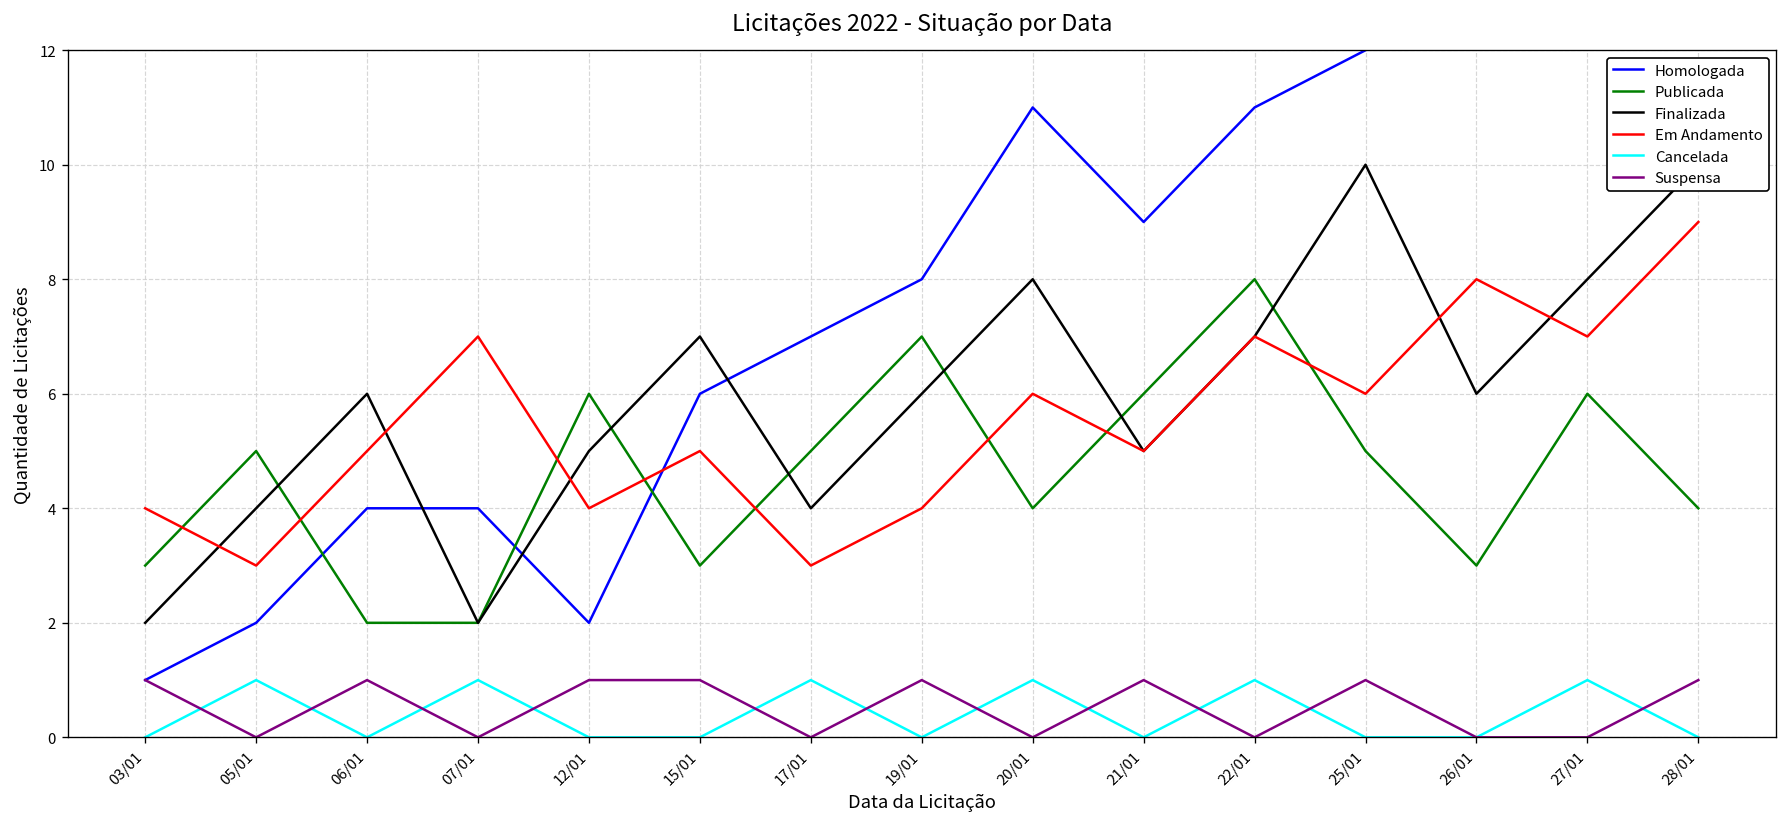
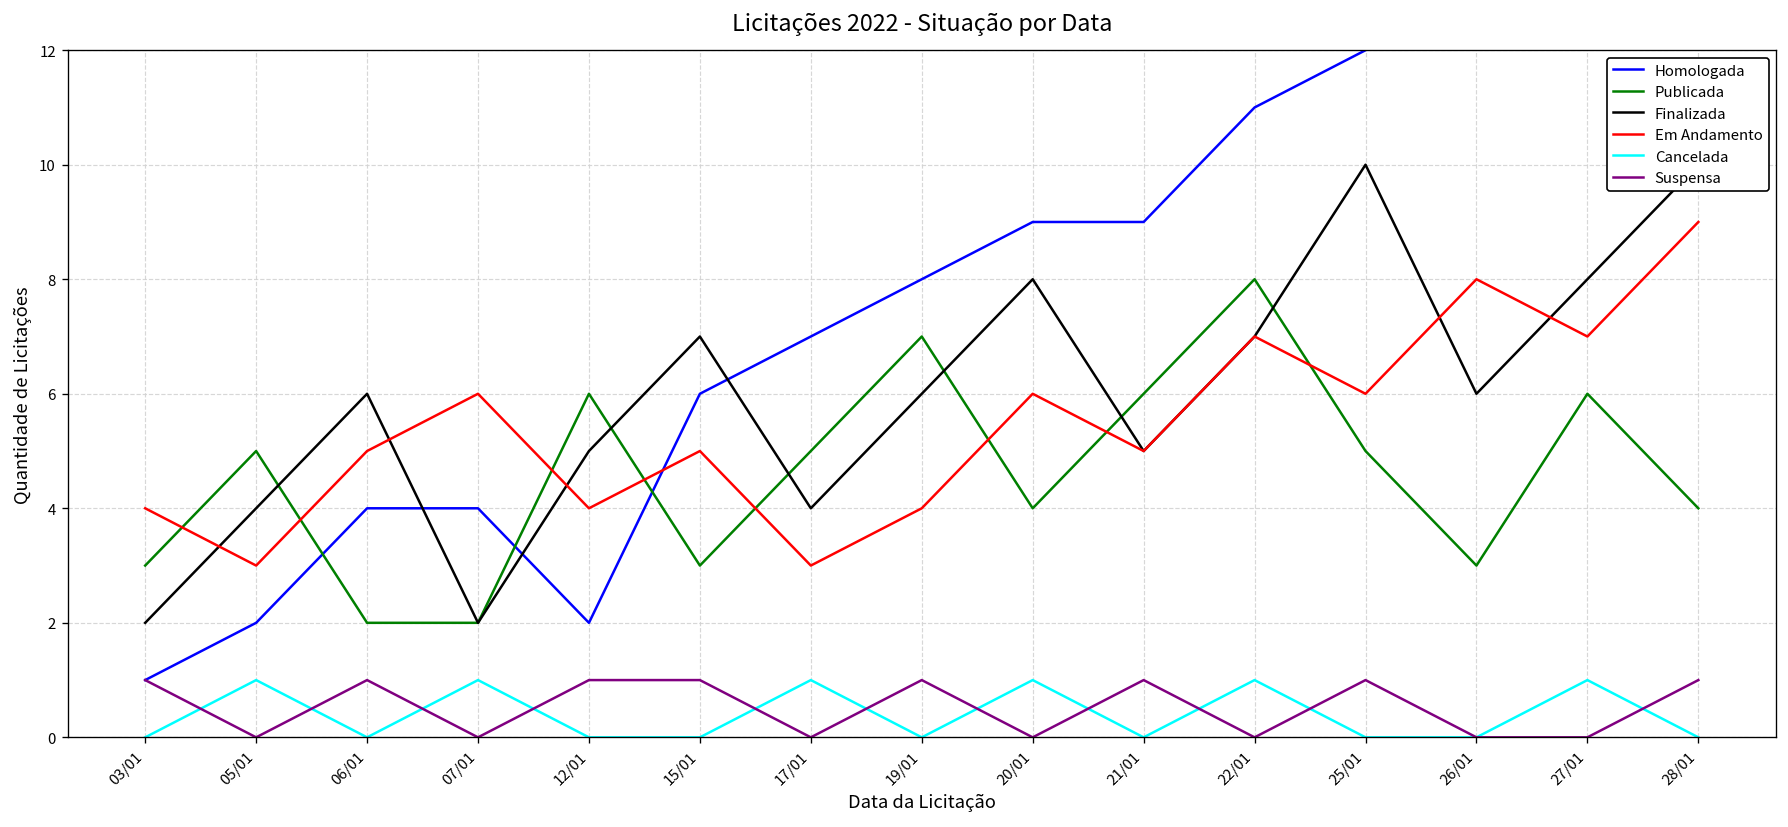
Em Andamento, 07/01: 7 -> 6
Homologada, 20/01: 11 -> 9
